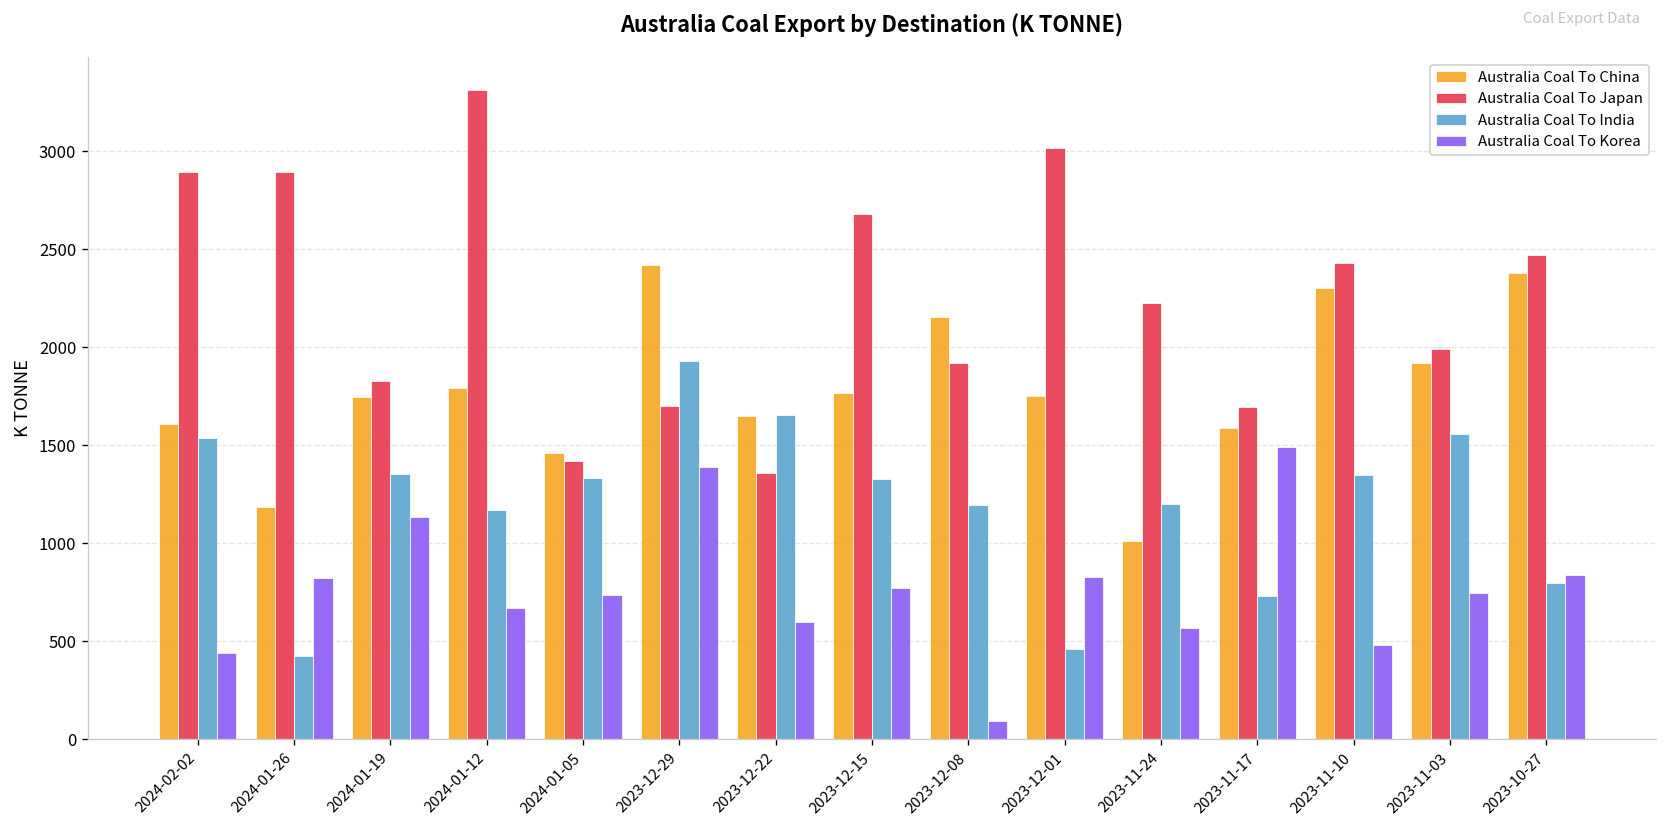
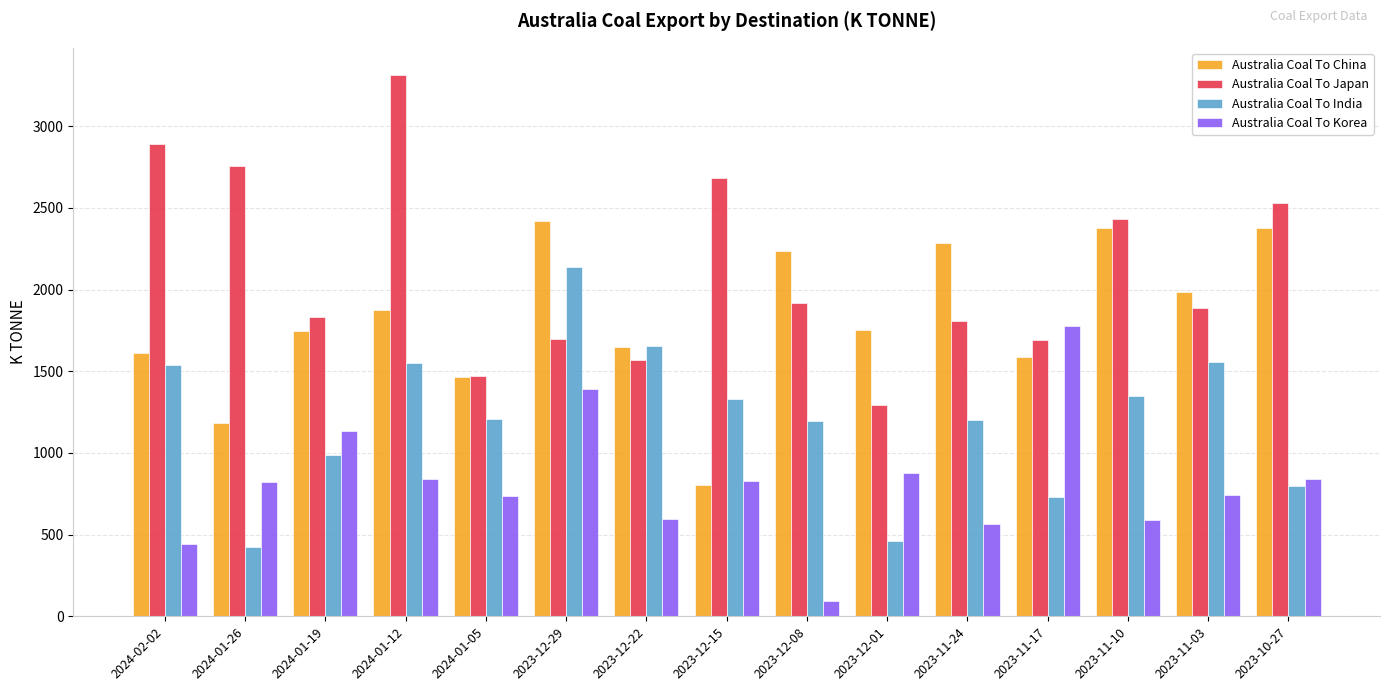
Australia Coal To Japan, 2024-01-26: 2900 -> 2760
Australia Coal To India, 2024-01-19: 1350 -> 990
Australia Coal To China, 2024-01-12: 1790 -> 1870
Australia Coal To India, 2024-01-12: 1170 -> 1550
Australia Coal To Korea, 2024-01-12: 670 -> 840
Australia Coal To Japan, 2024-01-05: 1420 -> 1470
Australia Coal To India, 2024-01-05: 1330 -> 1210
Australia Coal To India, 2023-12-29: 1930 -> 2140
Australia Coal To Japan, 2023-12-22: 1360 -> 1570
Australia Coal To China, 2023-12-15: 1770 -> 800
Australia Coal To Korea, 2023-12-15: 770 -> 830
Australia Coal To China, 2023-12-08: 2150 -> 2230
Australia Coal To Japan, 2023-12-01: 3020 -> 1290
Australia Coal To Korea, 2023-12-01: 830 -> 880
Australia Coal To China, 2023-11-24: 1010 -> 2280
Australia Coal To Japan, 2023-11-24: 2230 -> 1810
Australia Coal To Korea, 2023-11-17: 1490 -> 1780
Australia Coal To China, 2023-11-10: 2300 -> 2370
Australia Coal To Korea, 2023-11-10: 480 -> 590
Australia Coal To China, 2023-11-03: 1920 -> 1980
Australia Coal To Japan, 2023-11-03: 1990 -> 1890
Australia Coal To Japan, 2023-10-27: 2470 -> 2530
